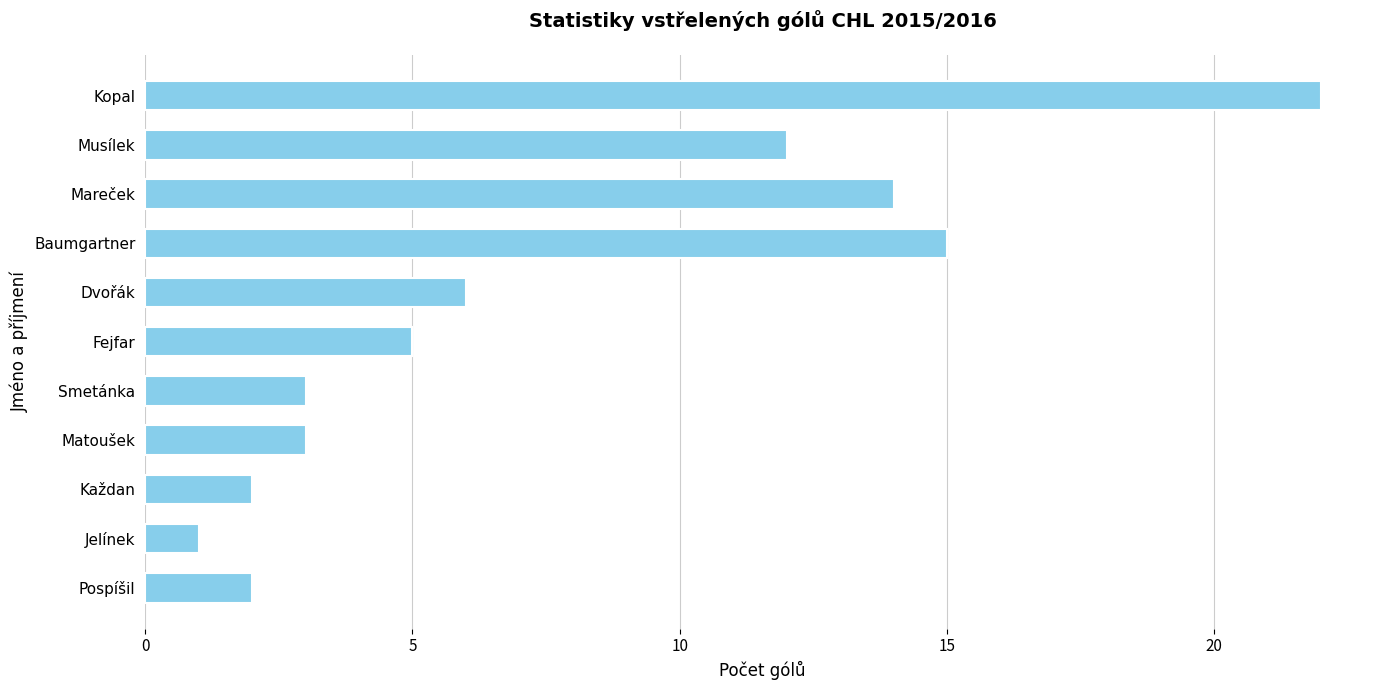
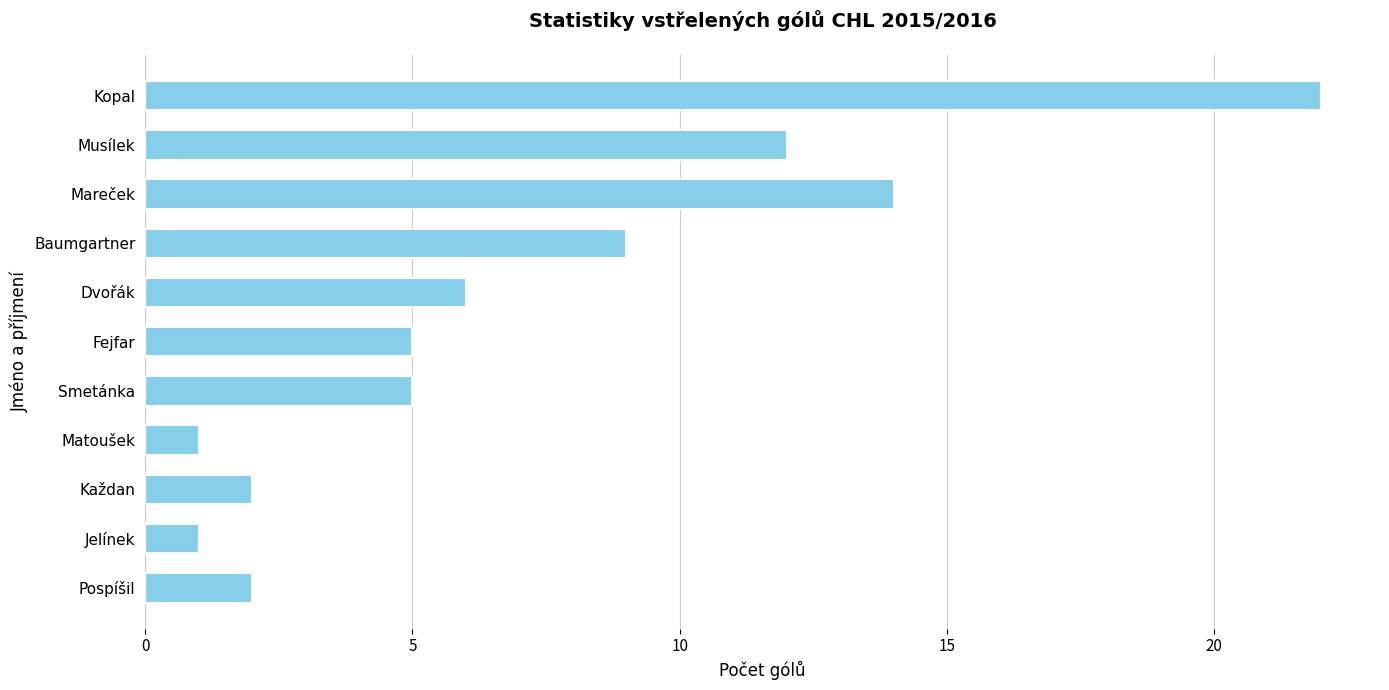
Baumgartner: 15 -> 9
Smetánka: 3 -> 5
Matoušek: 3 -> 1
